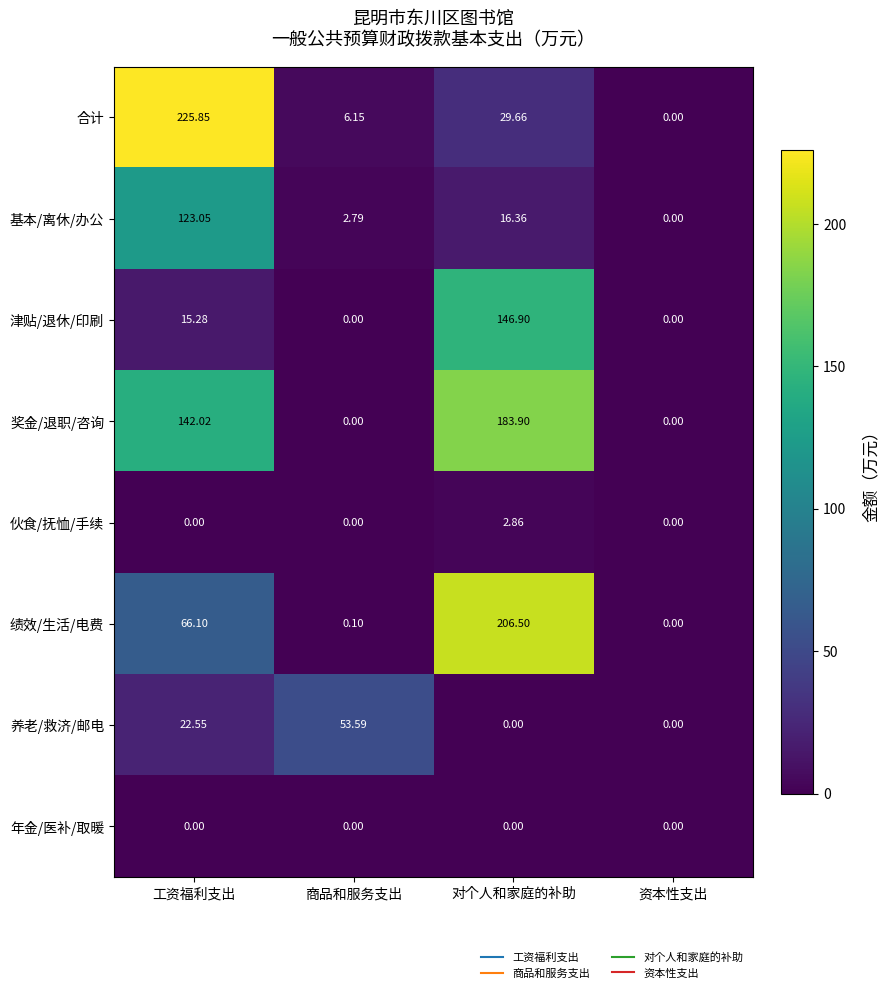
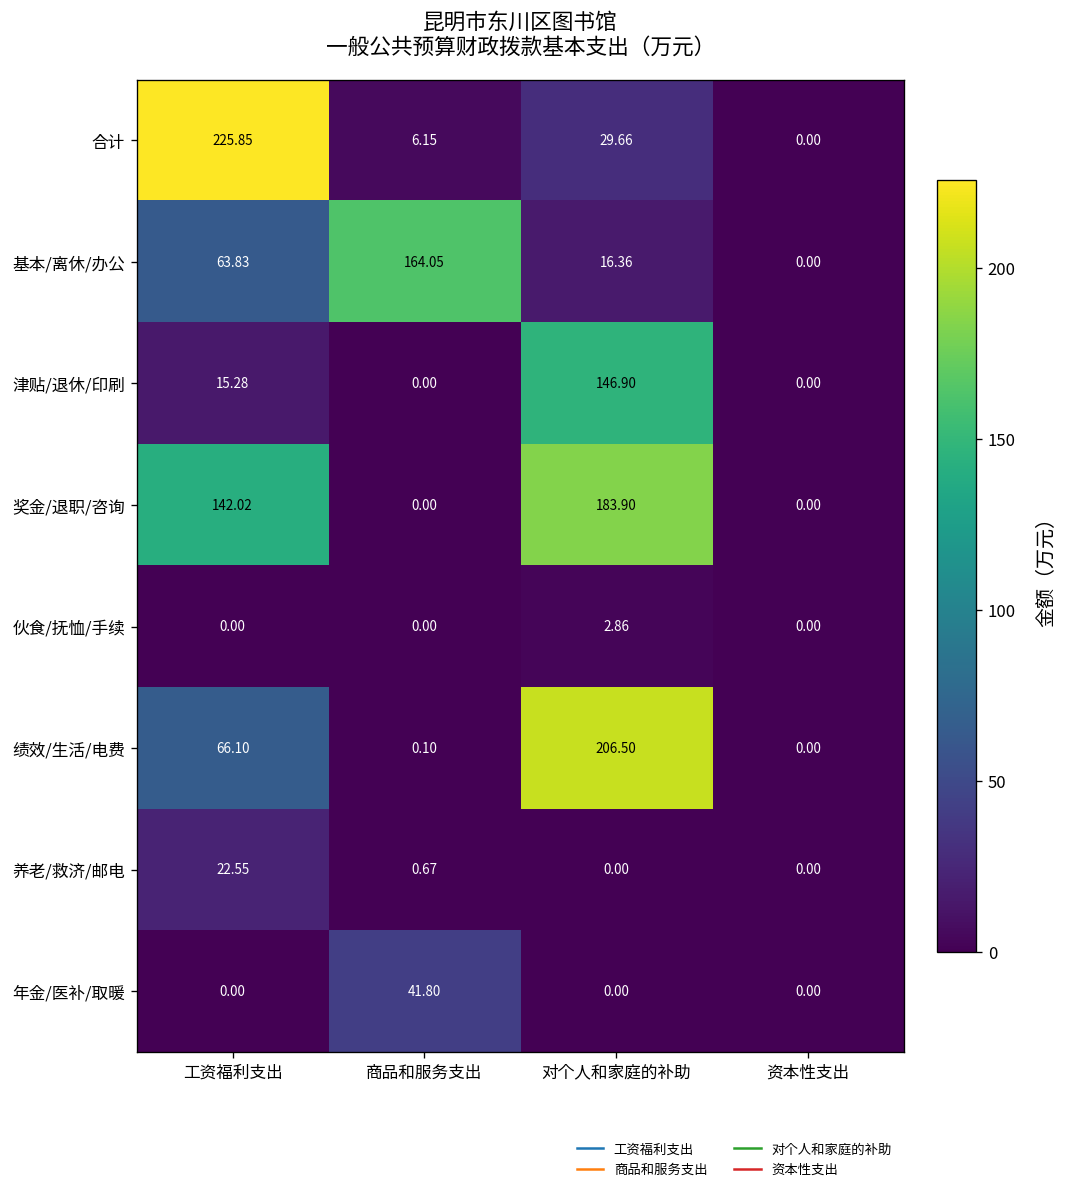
基本/离休/办公, 工资福利支出: 123.05 -> 63.83
基本/离休/办公, 商品和服务支出: 2.79 -> 164.05
养老/救济/邮电, 商品和服务支出: 53.59 -> 0.67
年金/医补/取暖, 商品和服务支出: 0.00 -> 41.80
